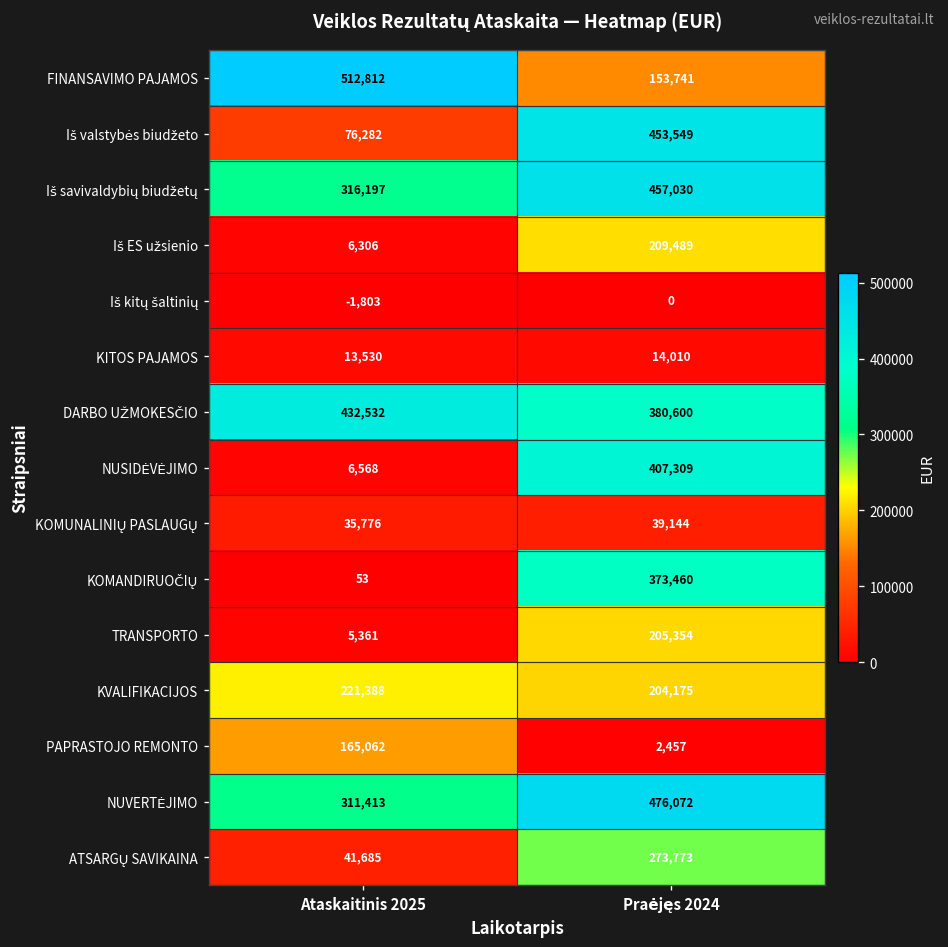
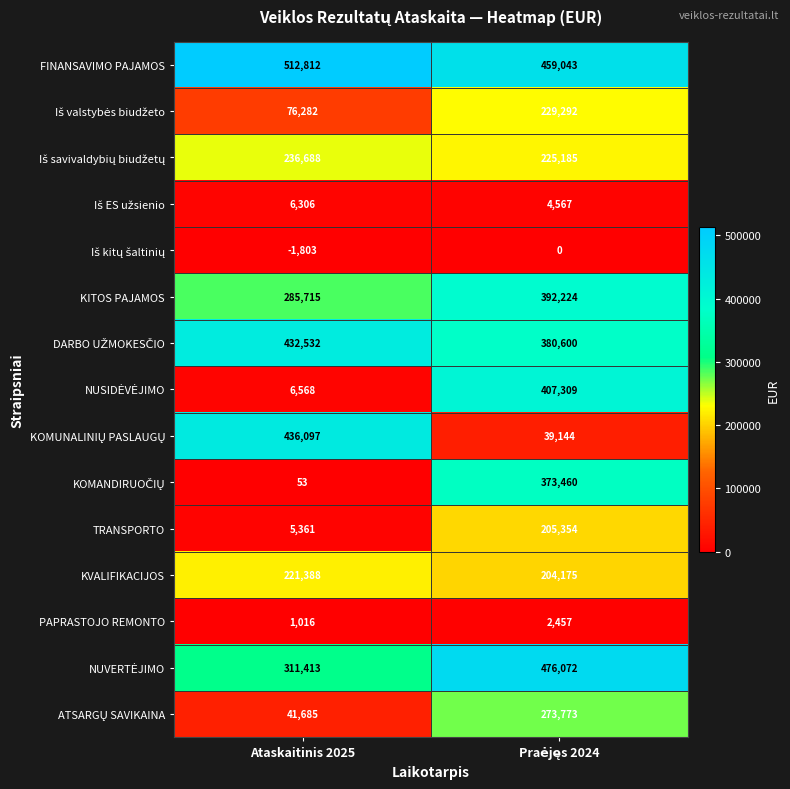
FINANSAVIMO PAJAMOS, Praėjęs 2024: 153,741 -> 459,043
Iš valstybės biudžeto, Praėjęs 2024: 453,549 -> 229,292
Iš savivaldybių biudžetų, Ataskaitinis 2025: 316,197 -> 236,688
Iš savivaldybių biudžetų, Praėjęs 2024: 457,030 -> 225,185
Iš ES užsienio, Praėjęs 2024: 209,489 -> 4,567
KITOS PAJAMOS, Ataskaitinis 2025: 13,530 -> 285,715
KITOS PAJAMOS, Praėjęs 2024: 14,010 -> 392,224
KOMUNALINIŲ PASLAUGŲ, Ataskaitinis 2025: 35,776 -> 436,097
PAPRASTOJO REMONTO, Ataskaitinis 2025: 165,062 -> 1,016
